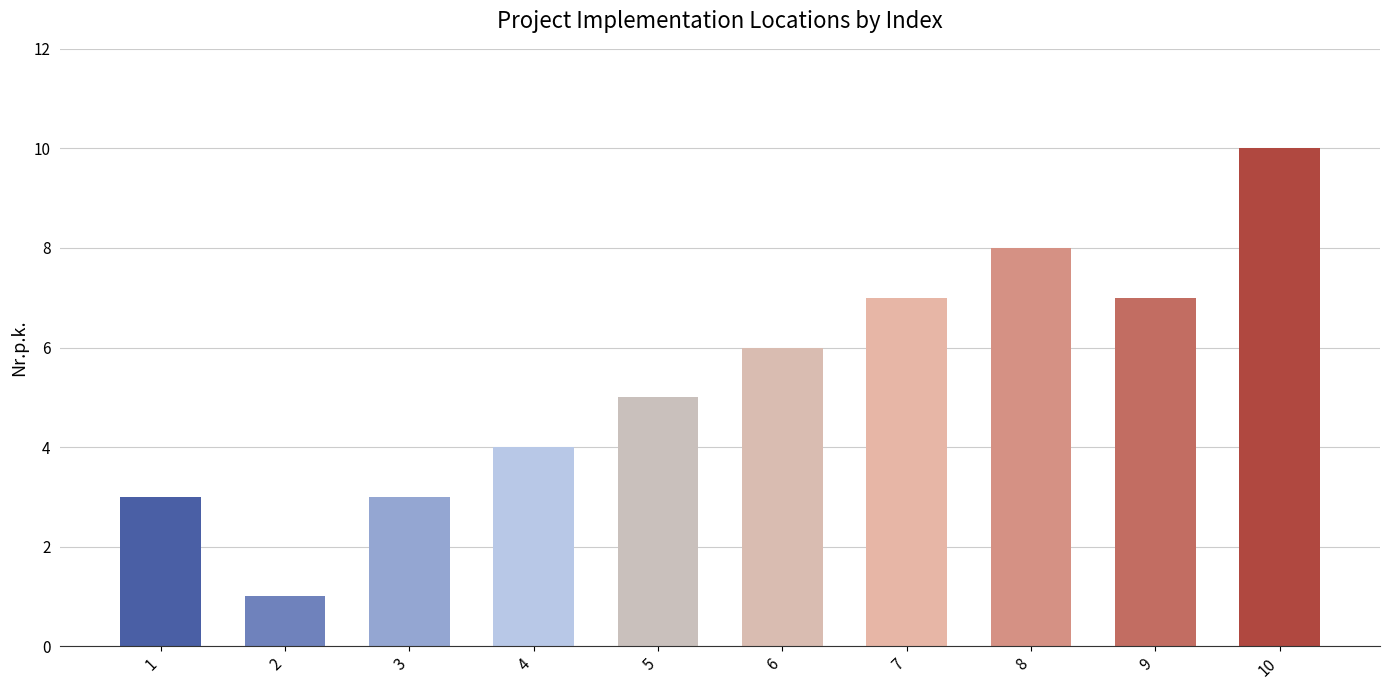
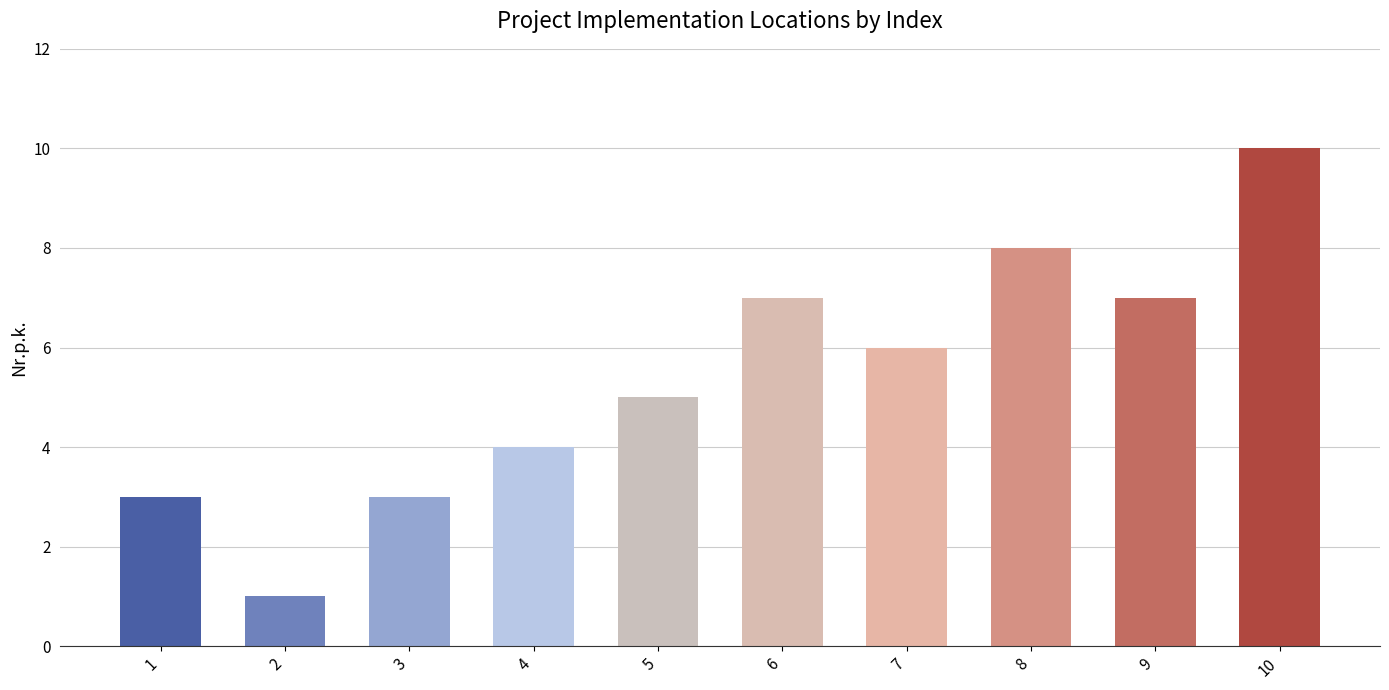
6: 6 -> 7
7: 7 -> 6
